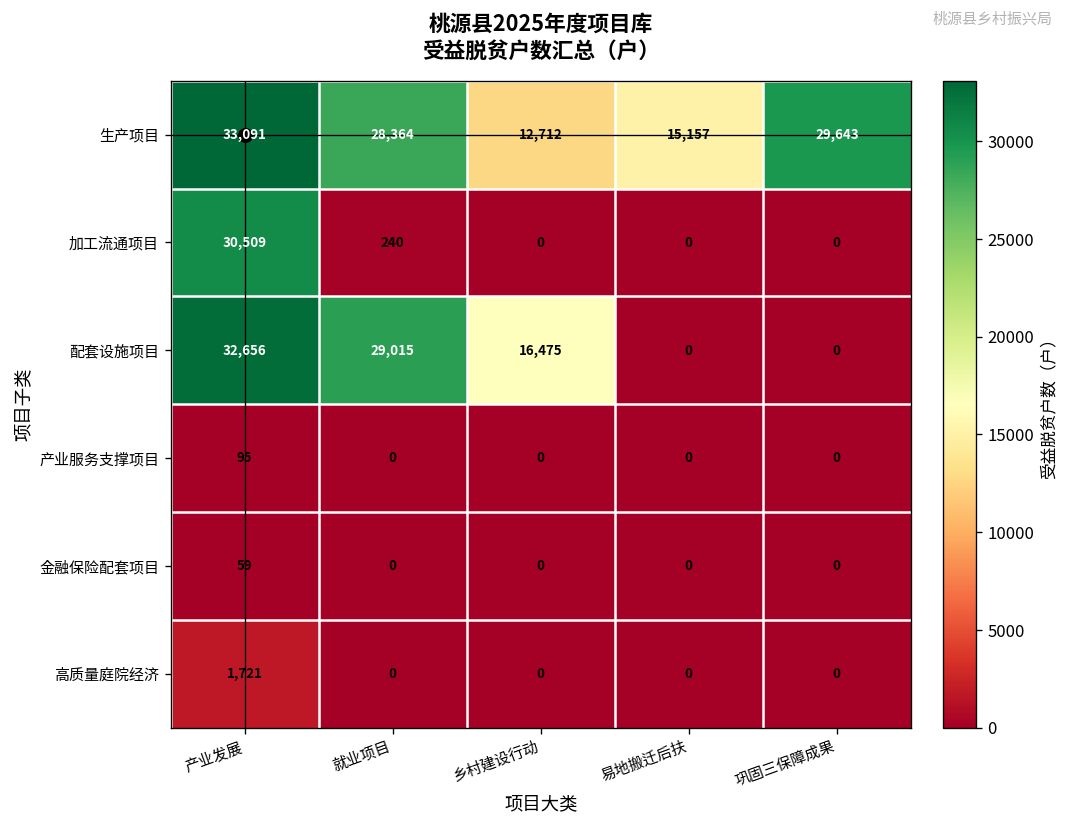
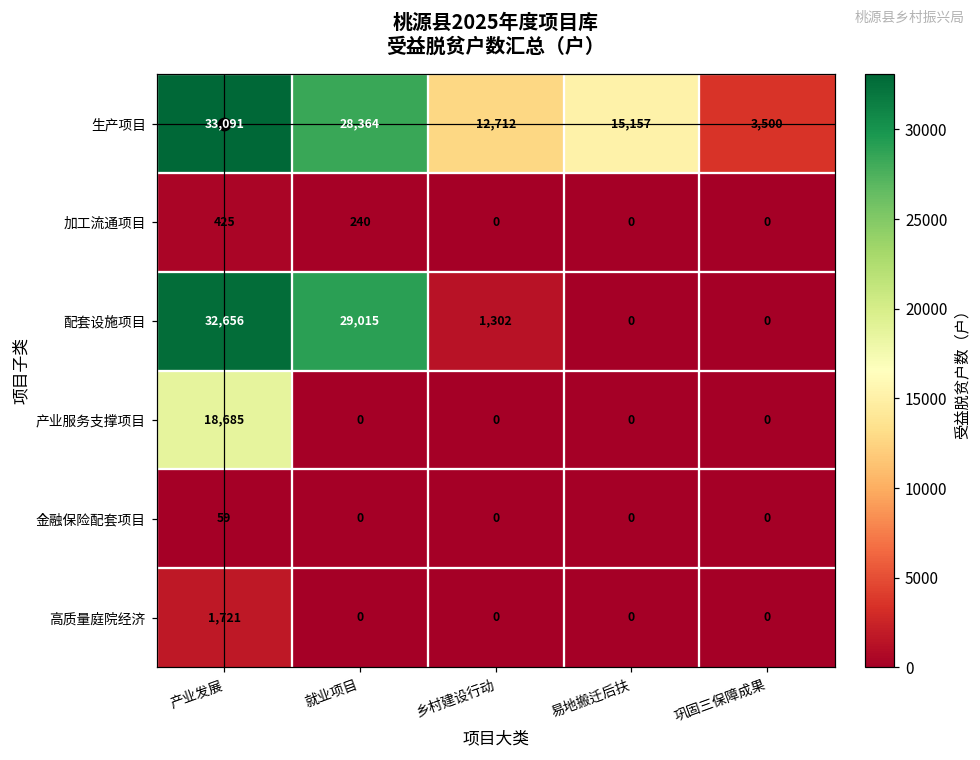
生产项目, 巩固三保障成果: 29,643 -> 3,500
加工流通项目, 产业发展: 30,509 -> 425
配套设施项目, 乡村建设行动: 16,475 -> 1,302
产业服务支撑项目, 产业发展: 95 -> 18,685
